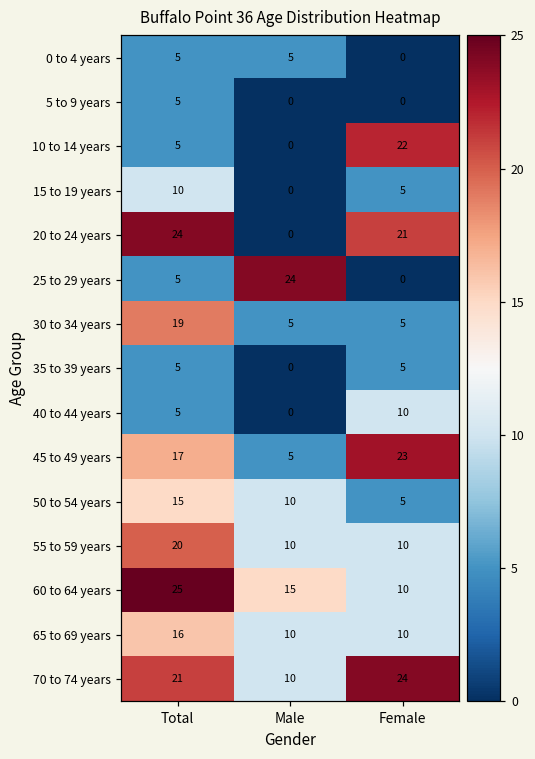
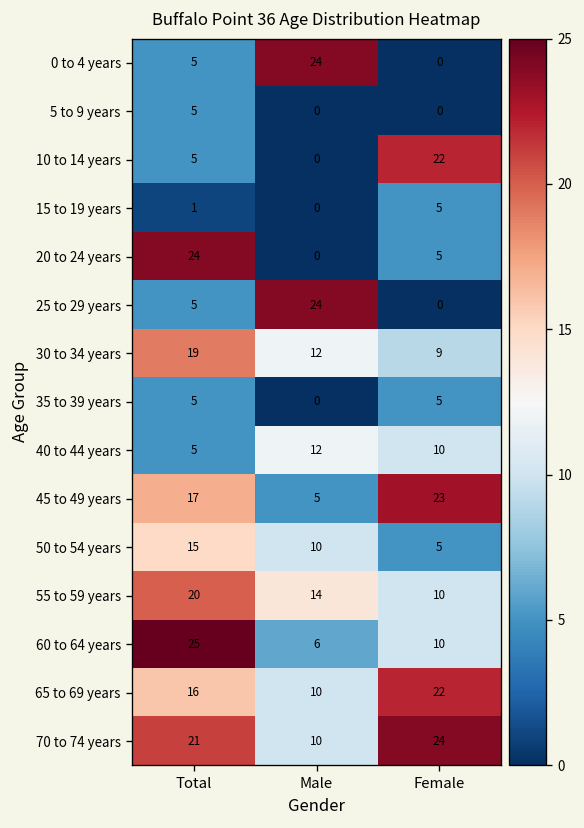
0 to 4 years, Male: 5 -> 24
15 to 19 years, Total: 10 -> 1
20 to 24 years, Female: 21 -> 5
30 to 34 years, Male: 5 -> 12
30 to 34 years, Female: 5 -> 9
40 to 44 years, Male: 0 -> 12
55 to 59 years, Male: 10 -> 14
60 to 64 years, Male: 15 -> 6
65 to 69 years, Female: 10 -> 22
